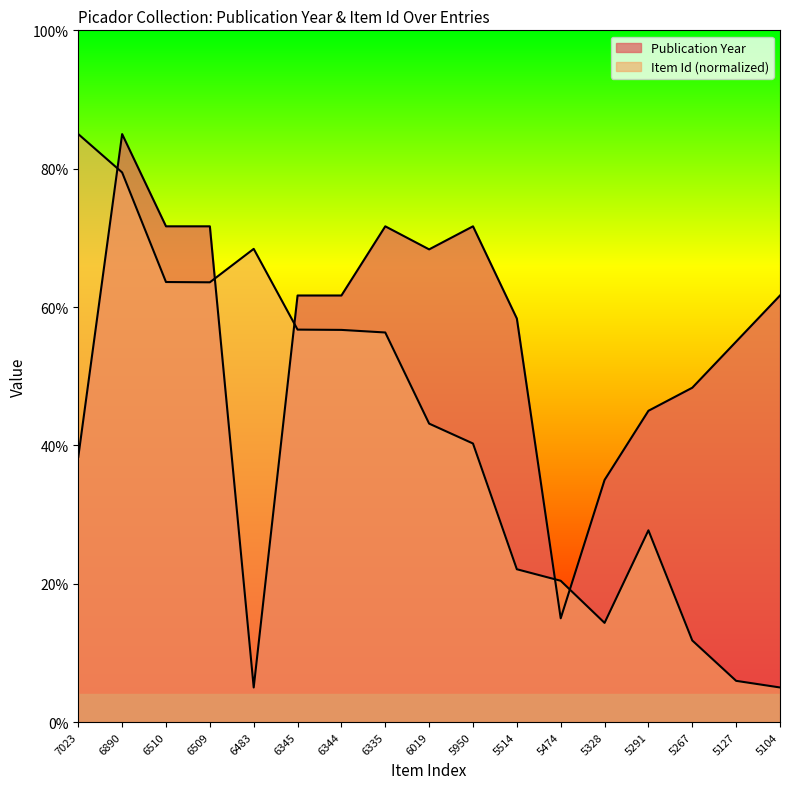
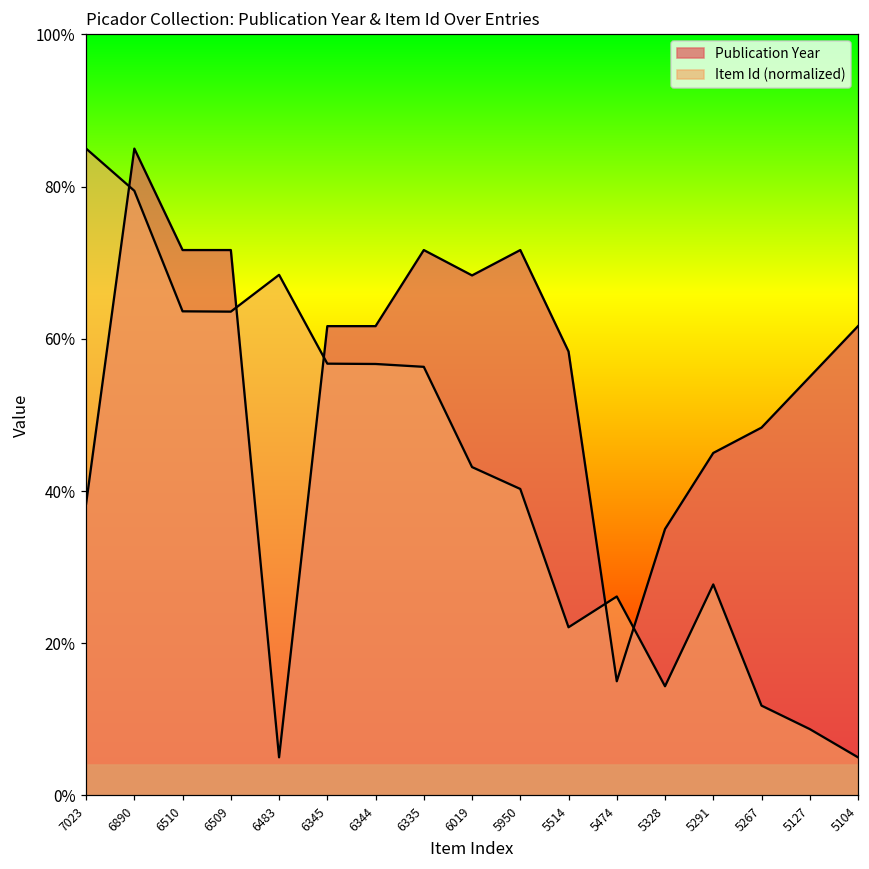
Item Id (normalized), 5474: 20% -> 26%
Item Id (normalized), 5127: 6% -> 9%
